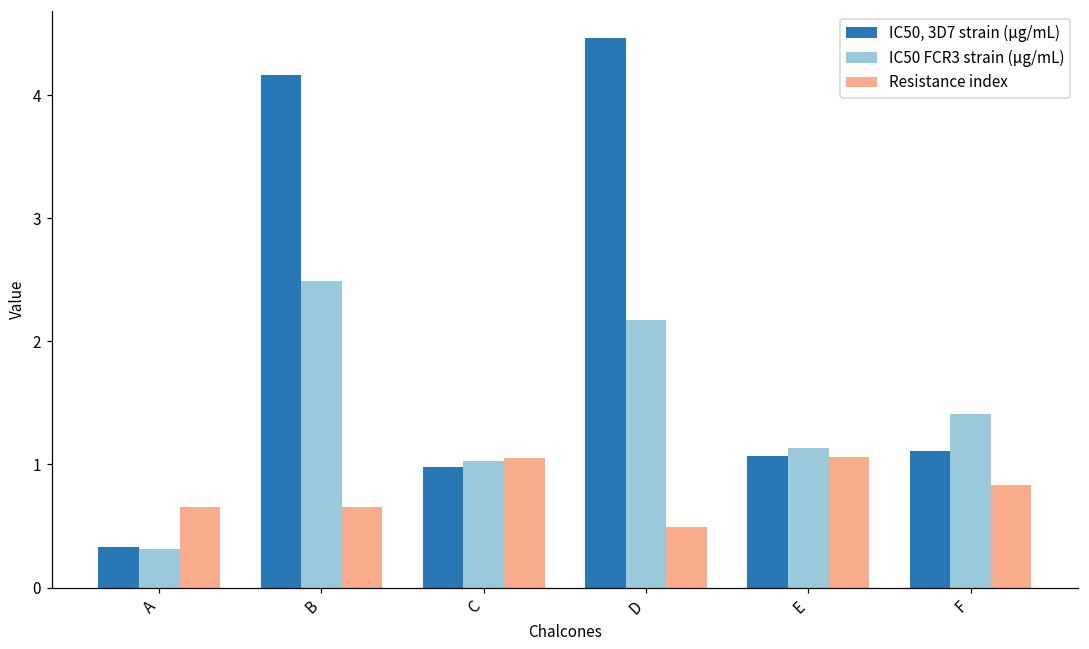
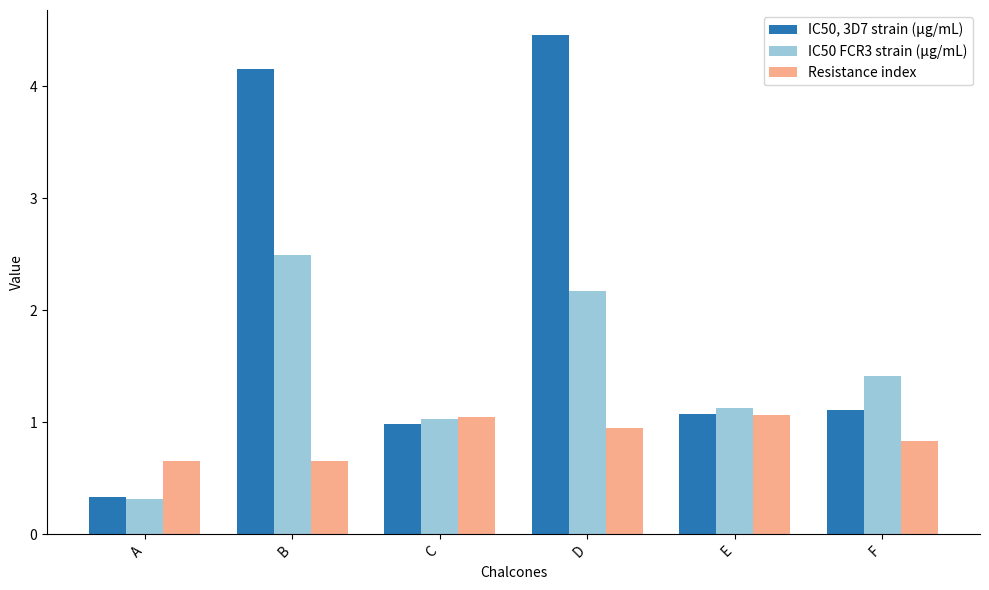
Resistance index, D: 0.49 -> 0.95
